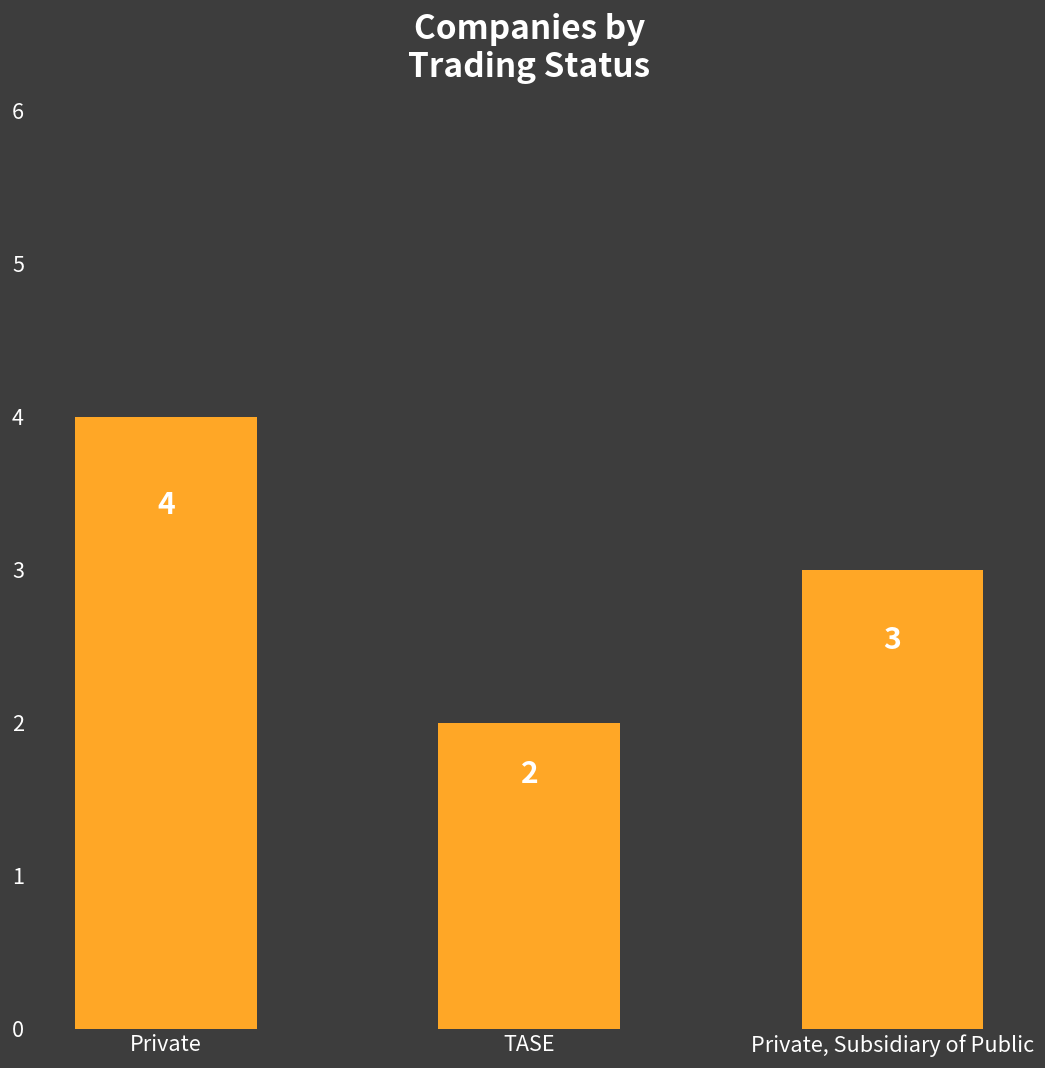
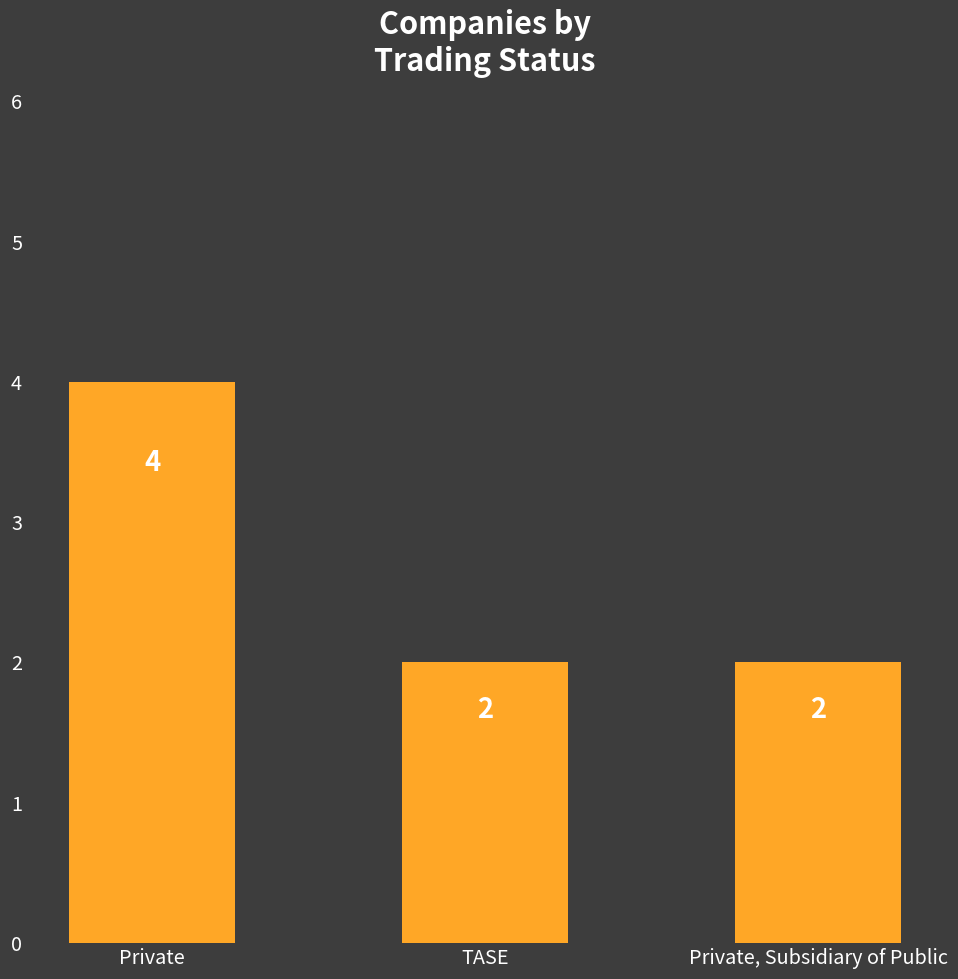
Private, Subsidiary of Public: 3 -> 2
